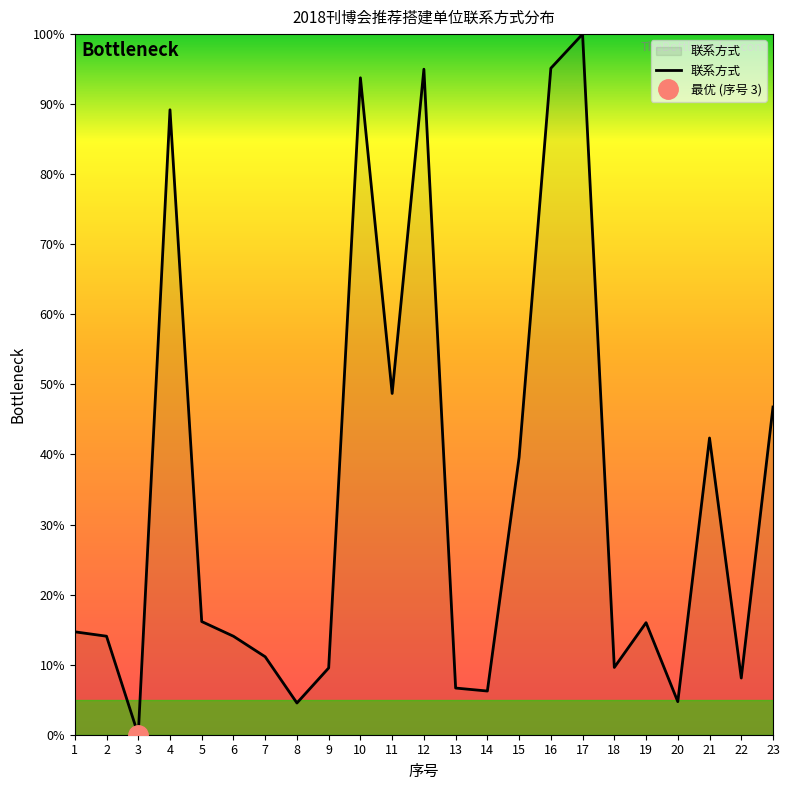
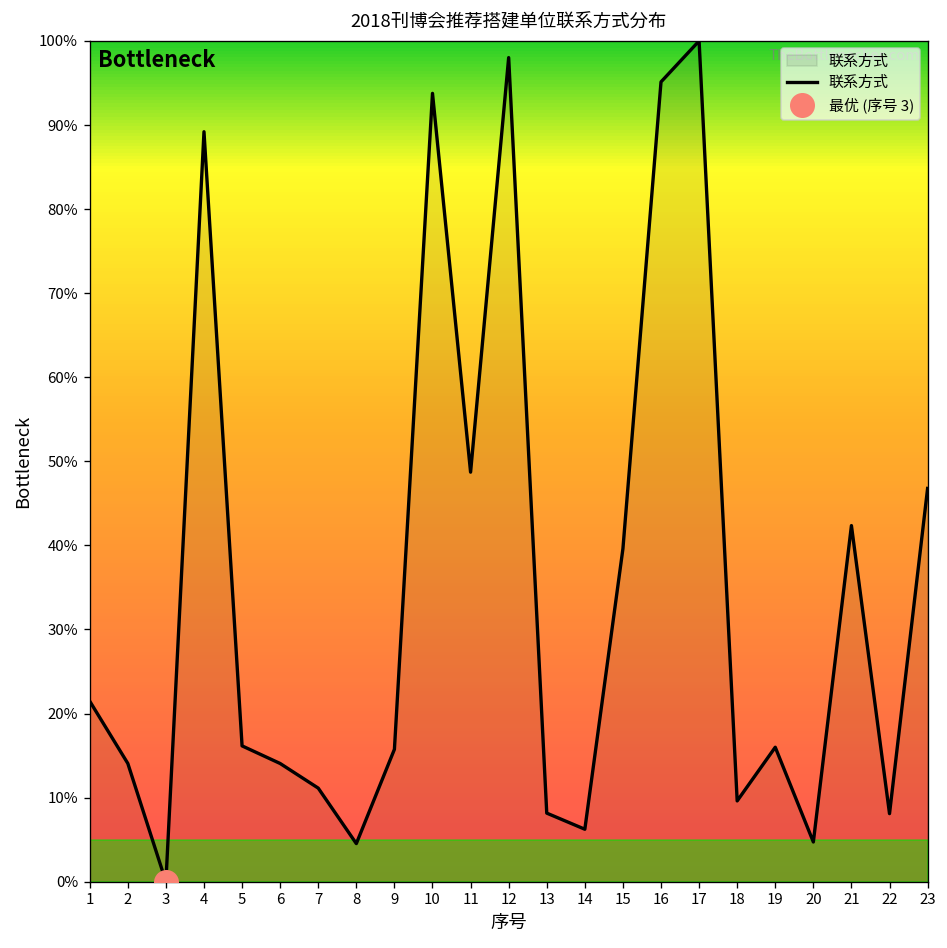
联系方式, 1: 15% -> 21%
联系方式, 9: 10% -> 16%
联系方式, 12: 95% -> 98%
联系方式, 13: 7% -> 8%
